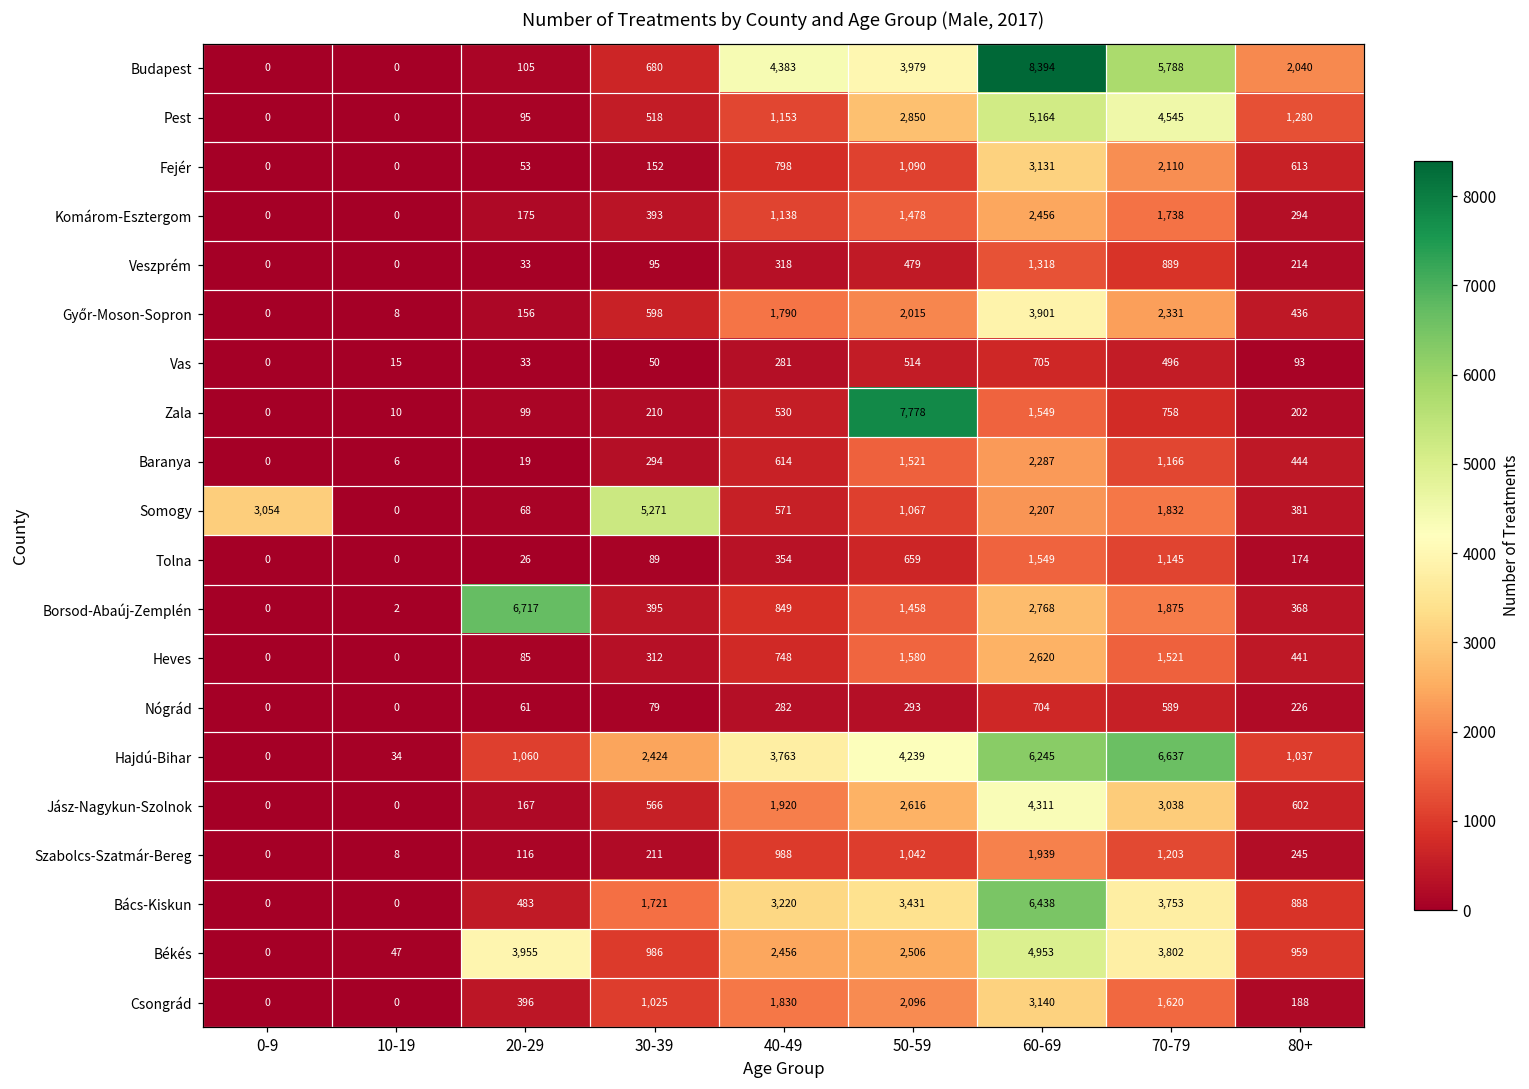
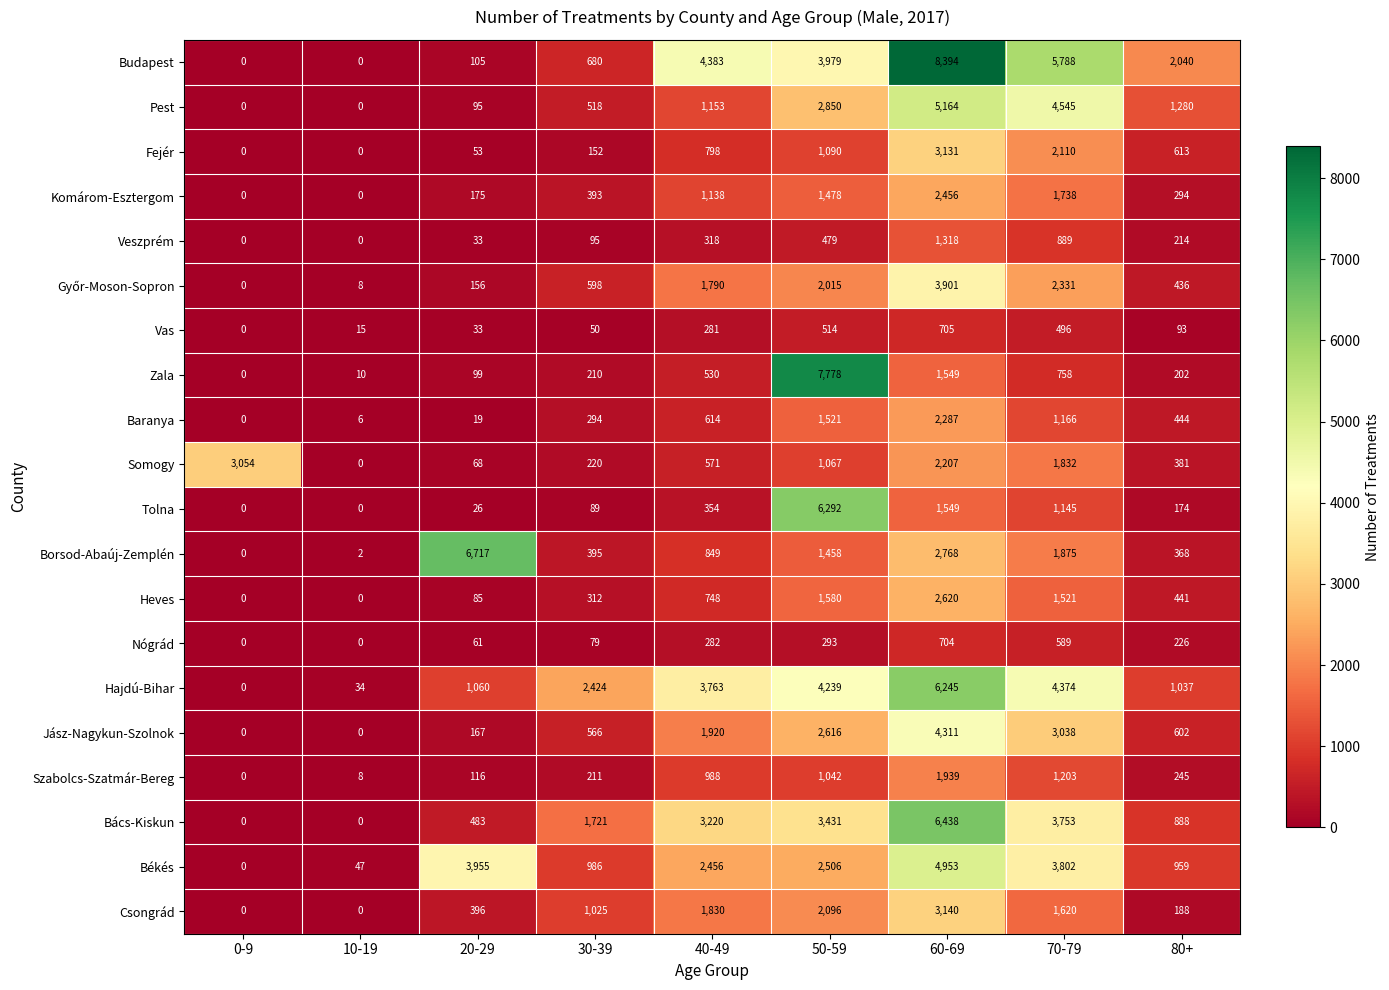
Somogy, 30-39: 5,271 -> 220
Tolna, 50-59: 659 -> 6,292
Hajdú-Bihar, 70-79: 6,637 -> 4,374
